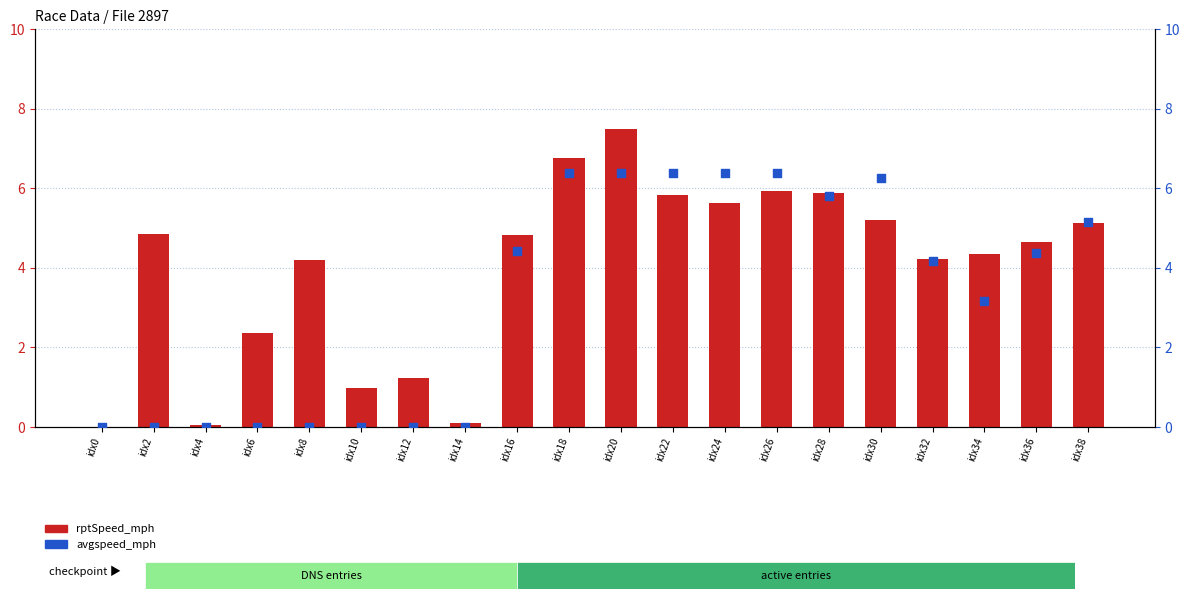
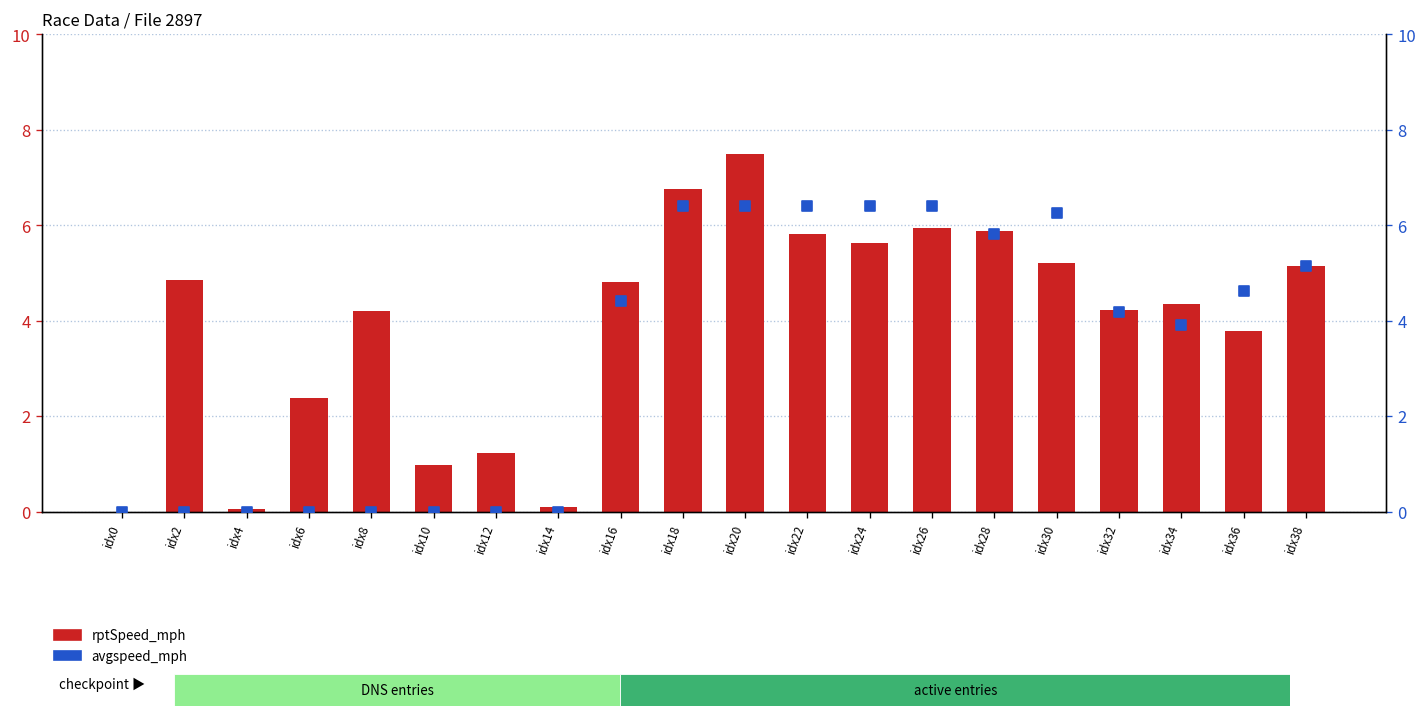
rptSpeed_mph, idx36: 4.6 -> 3.8
avgspeed_mph, idx34: 3.2 -> 3.9
avgspeed_mph, idx36: 4.4 -> 4.6
